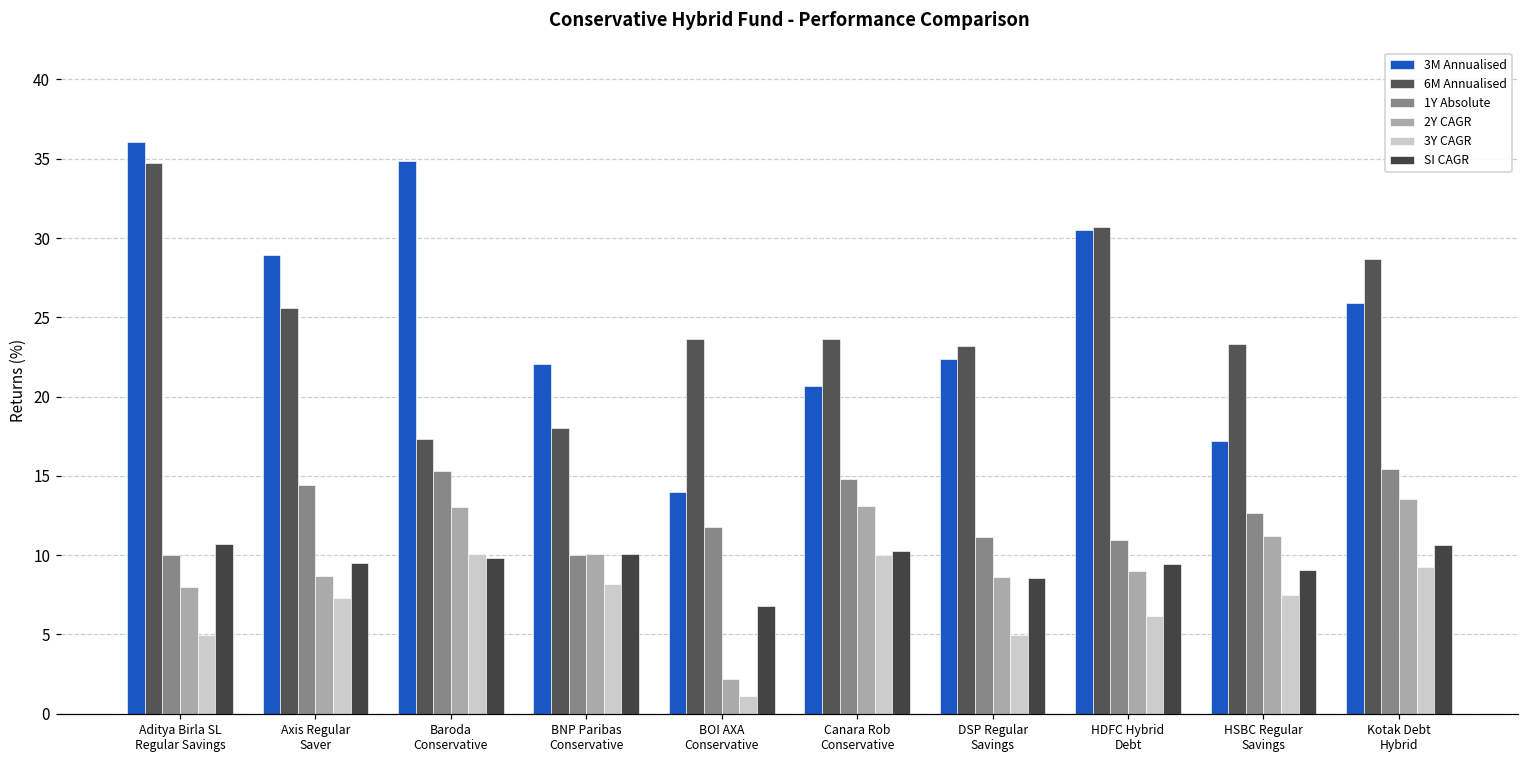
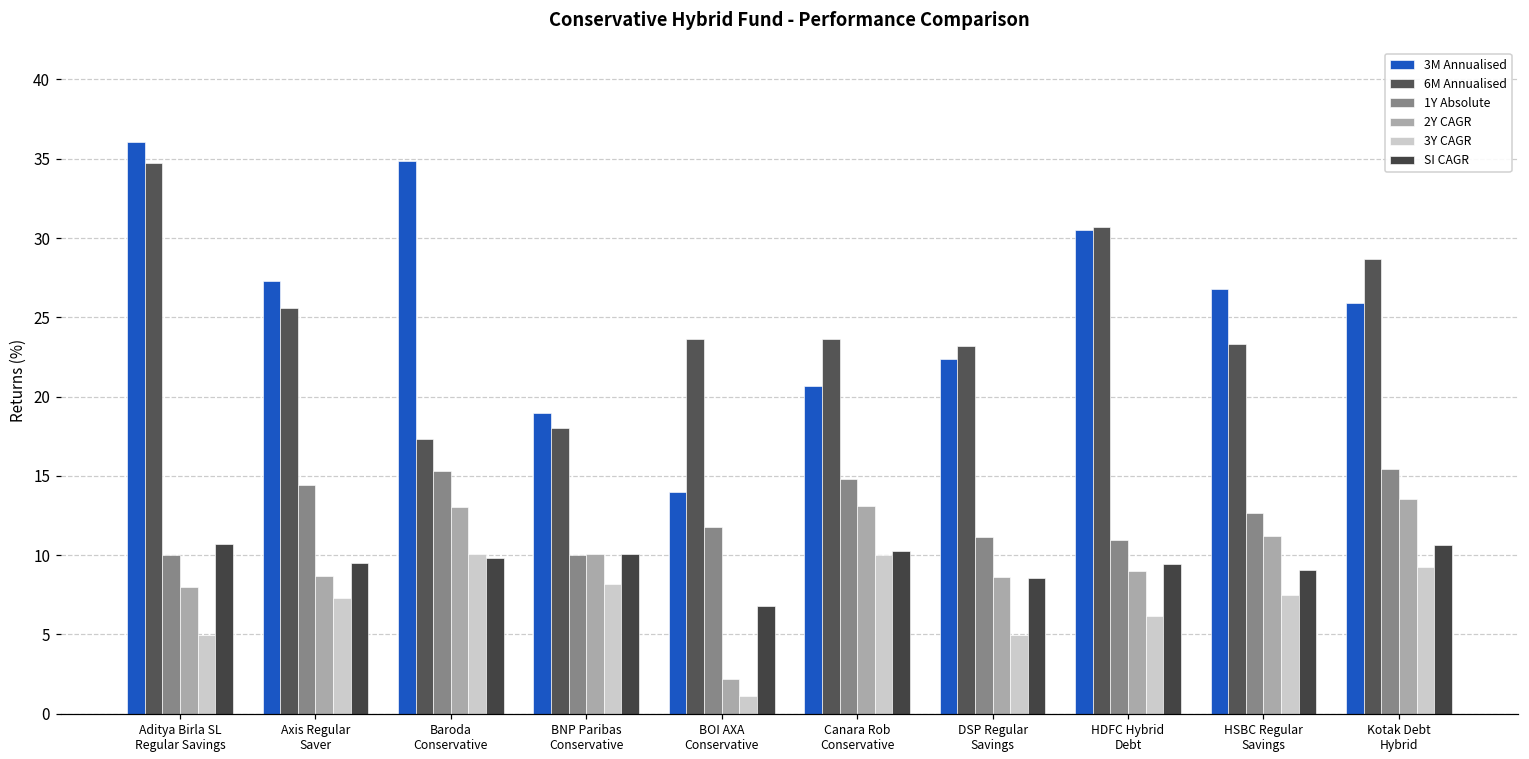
3M Annualised, Axis Regular Saver: 28.9 -> 27.3
3M Annualised, BNP Paribas Conservative: 22.0 -> 19.0
3M Annualised, HSBC Regular Savings: 17.2 -> 26.8
